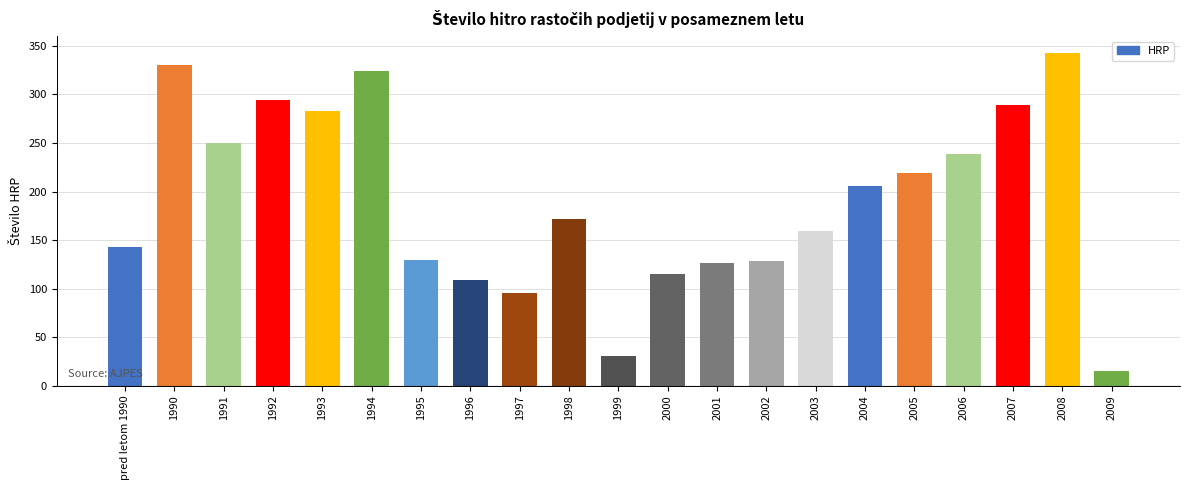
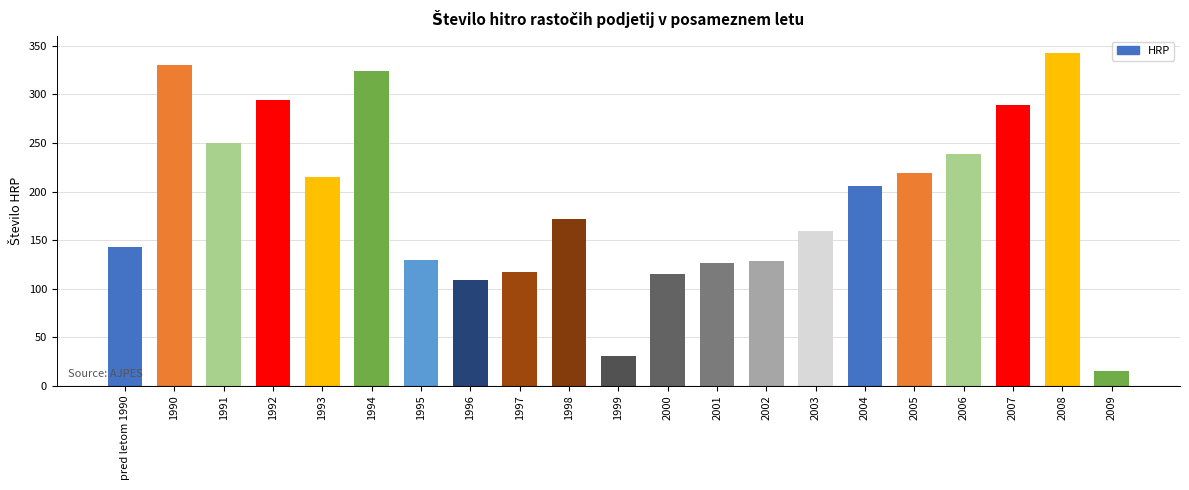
1993: 280 -> 220
1997: 100 -> 120
